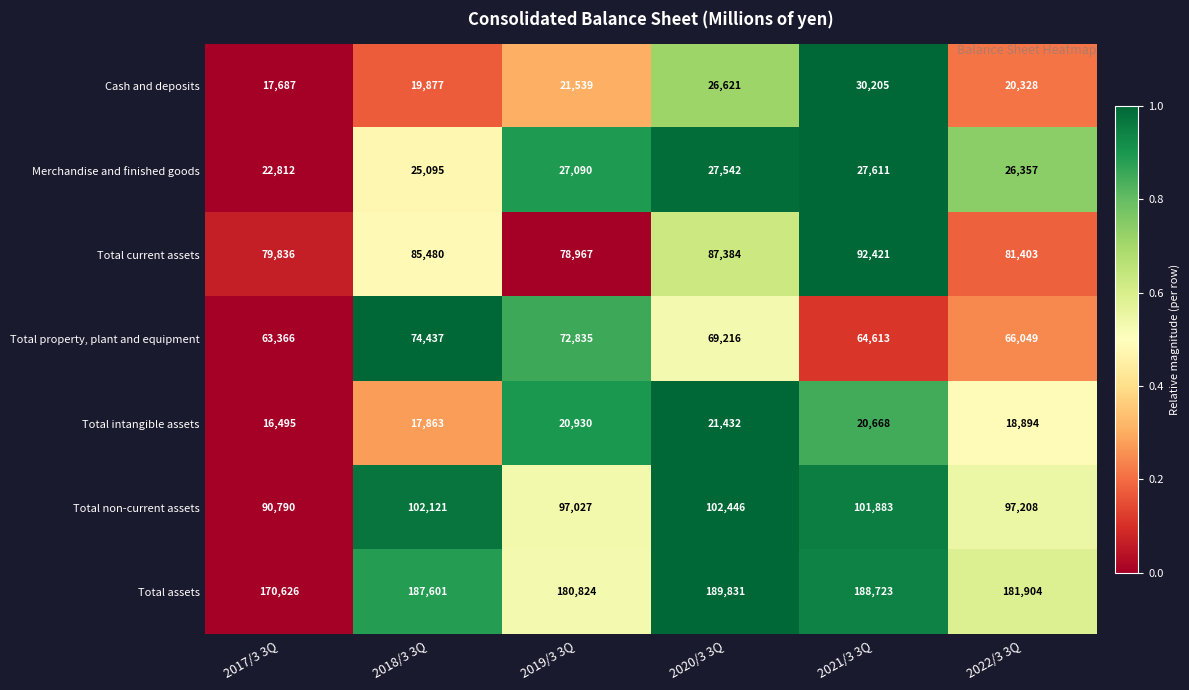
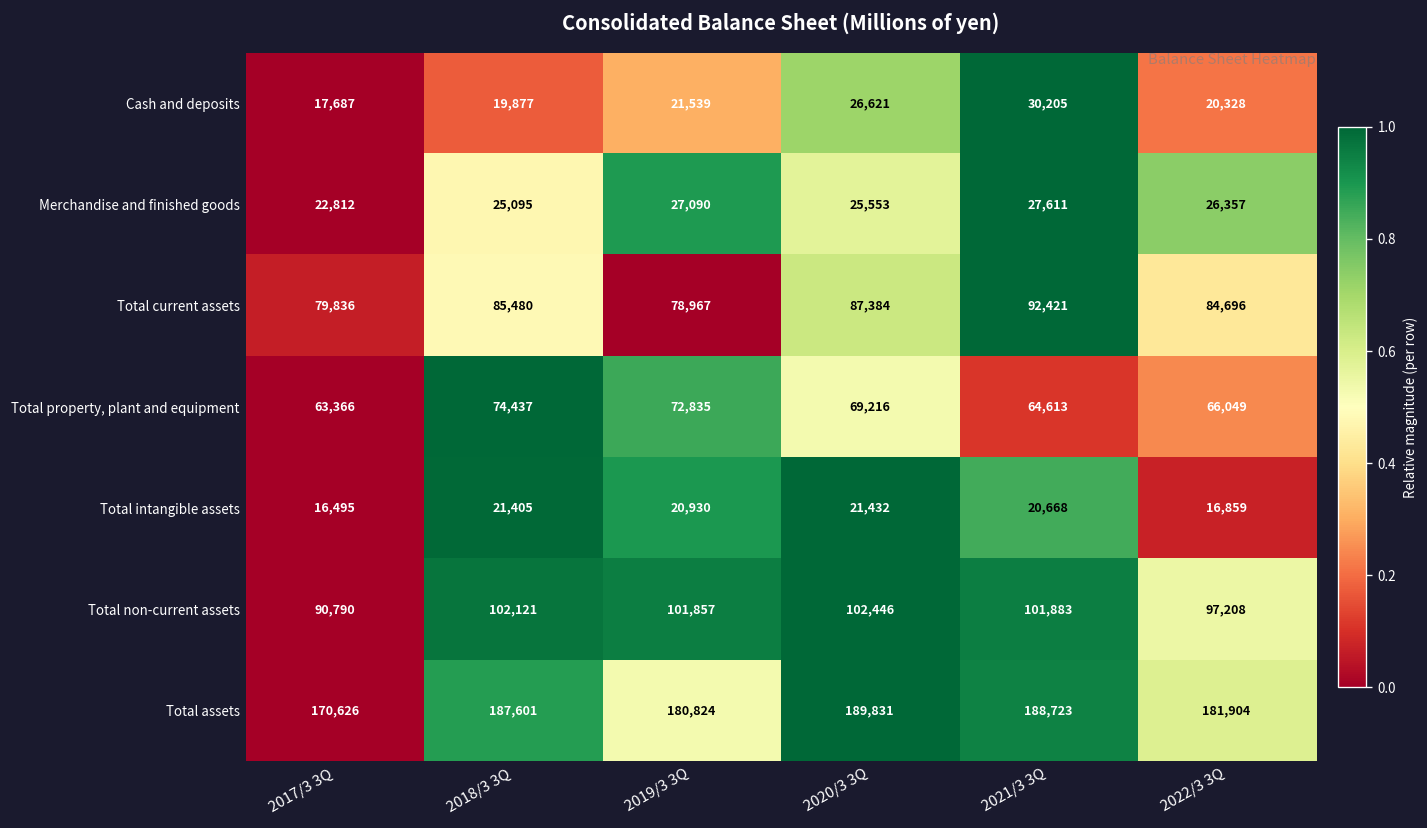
Merchandise and finished goods, 2020/3 3Q: 27,542 -> 25,553
Total current assets, 2022/3 3Q: 81,403 -> 84,696
Total intangible assets, 2018/3 3Q: 17,863 -> 21,405
Total intangible assets, 2022/3 3Q: 18,894 -> 16,859
Total non-current assets, 2019/3 3Q: 97,027 -> 101,857
